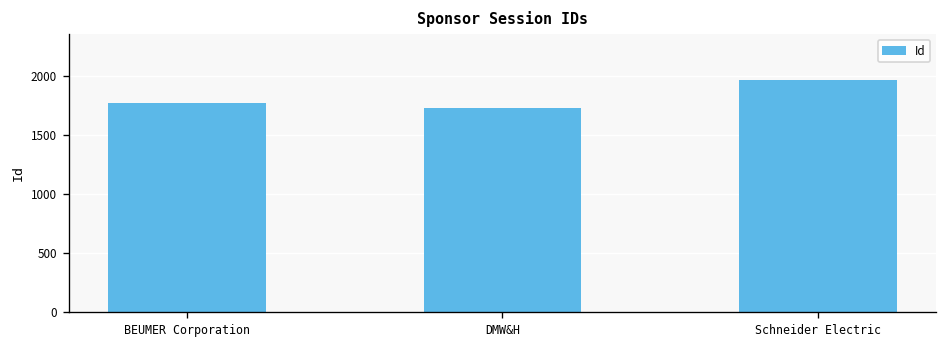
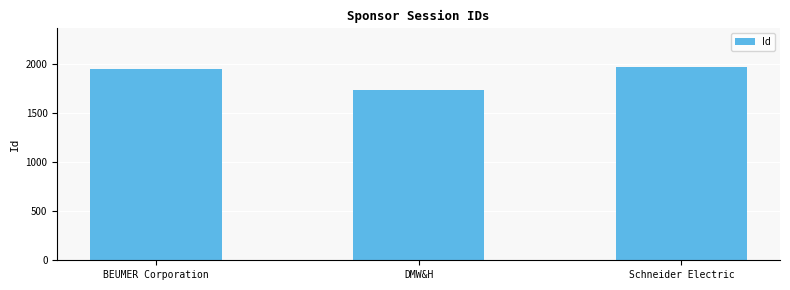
BEUMER Corporation: 1800 -> 1900
